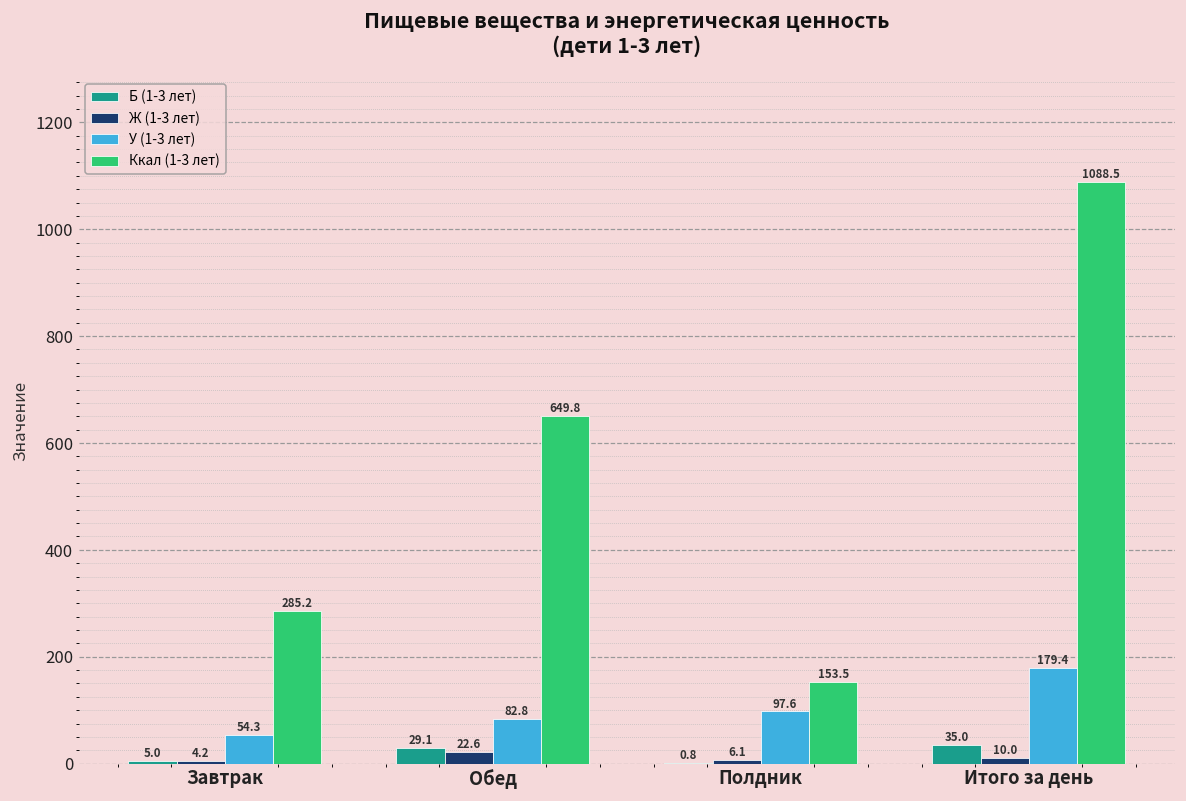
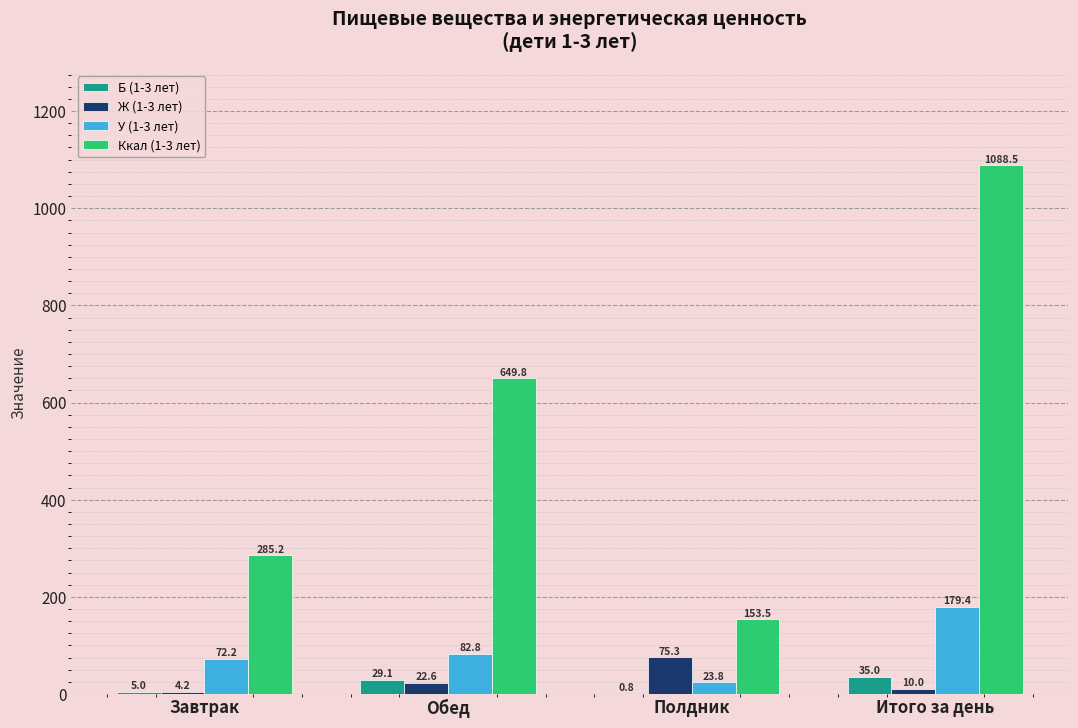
У (1-3 лет), Завтрак: 54.3 -> 72.2
Ж (1-3 лет), Полдник: 6.1 -> 75.3
У (1-3 лет), Полдник: 97.6 -> 23.8
